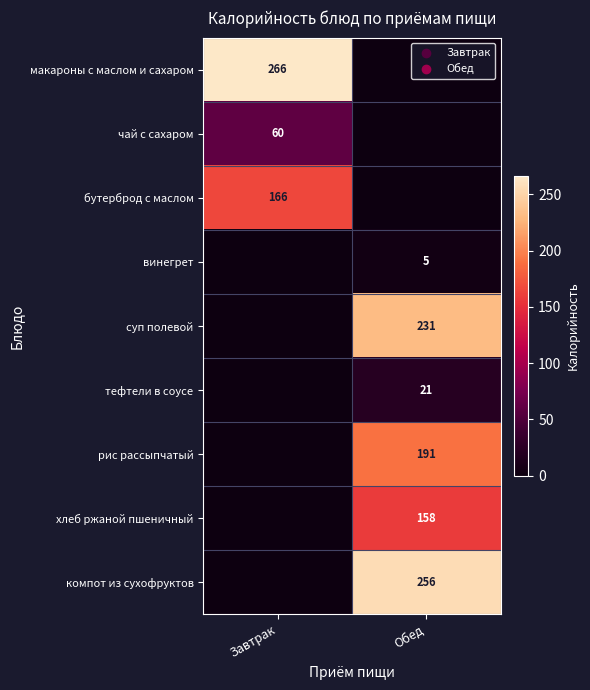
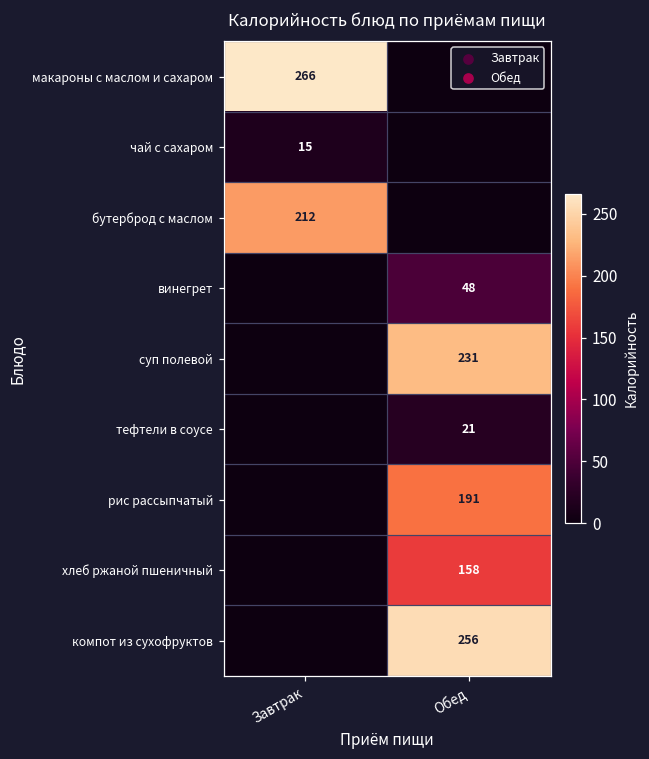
чай с сахаром, Завтрак: 60 -> 15
бутерброд с маслом, Завтрак: 166 -> 212
винегрет, Обед: 5 -> 48
